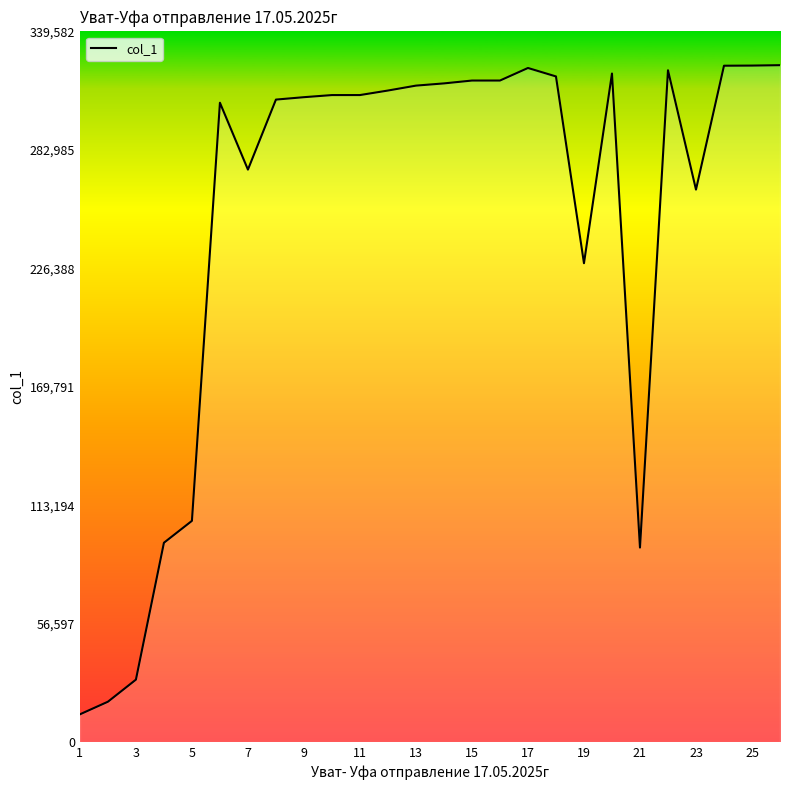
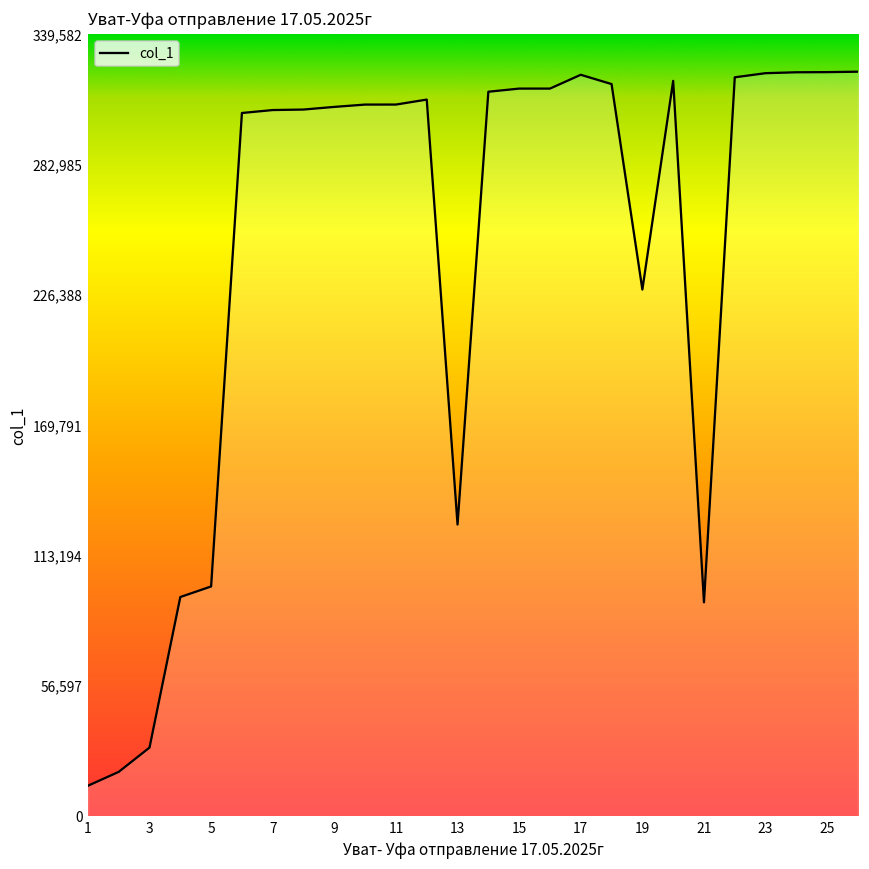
5: 106,000 -> 100,000
7: 274,000 -> 307,000
13: 314,000 -> 127,000
23: 264,000 -> 323,000
